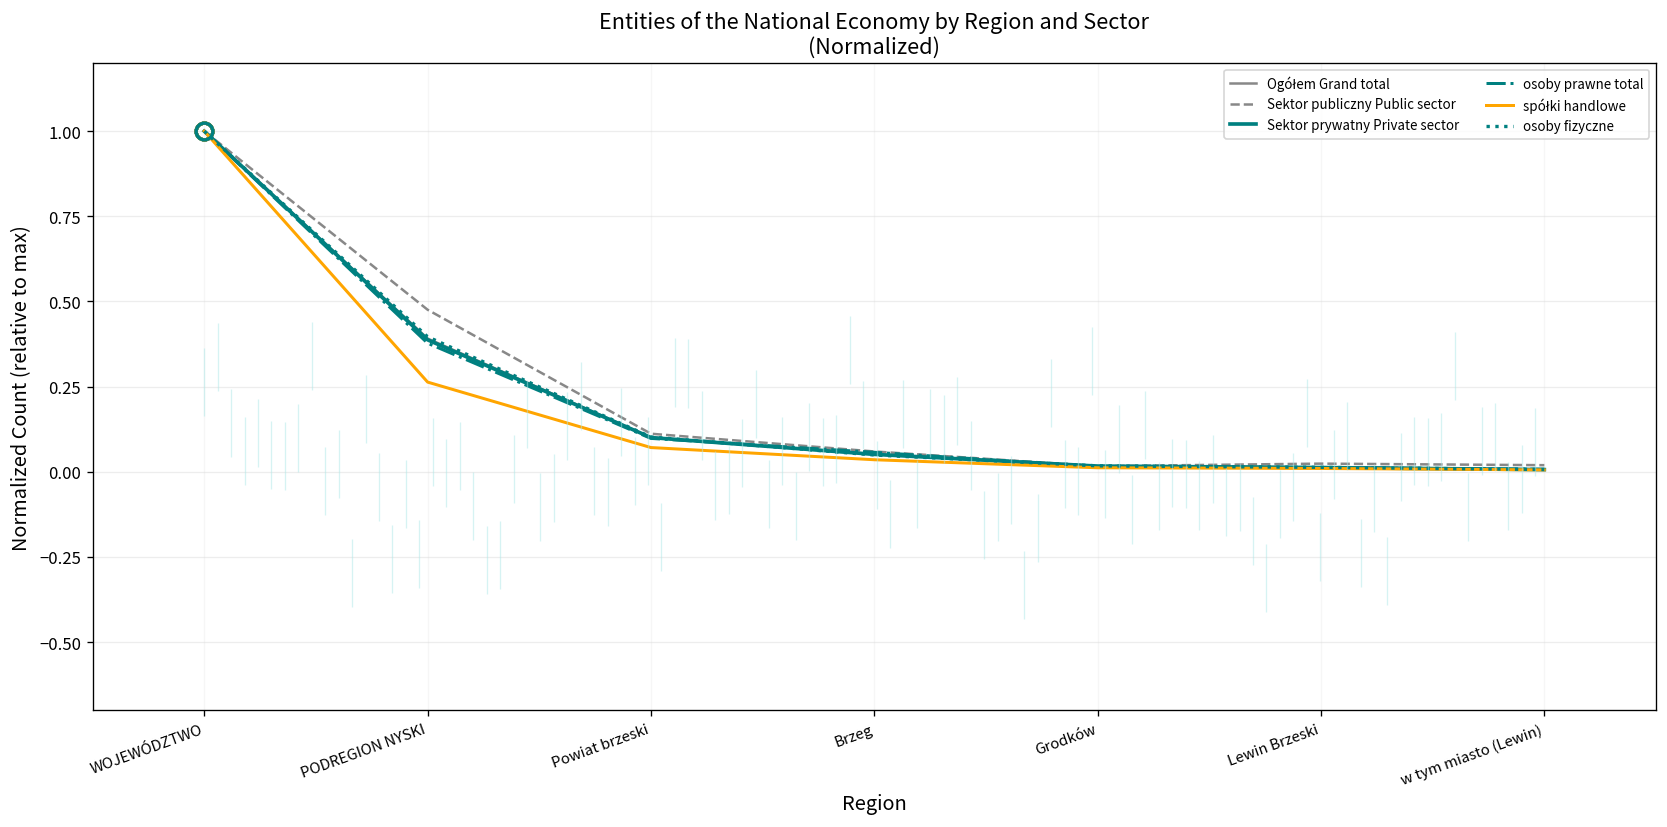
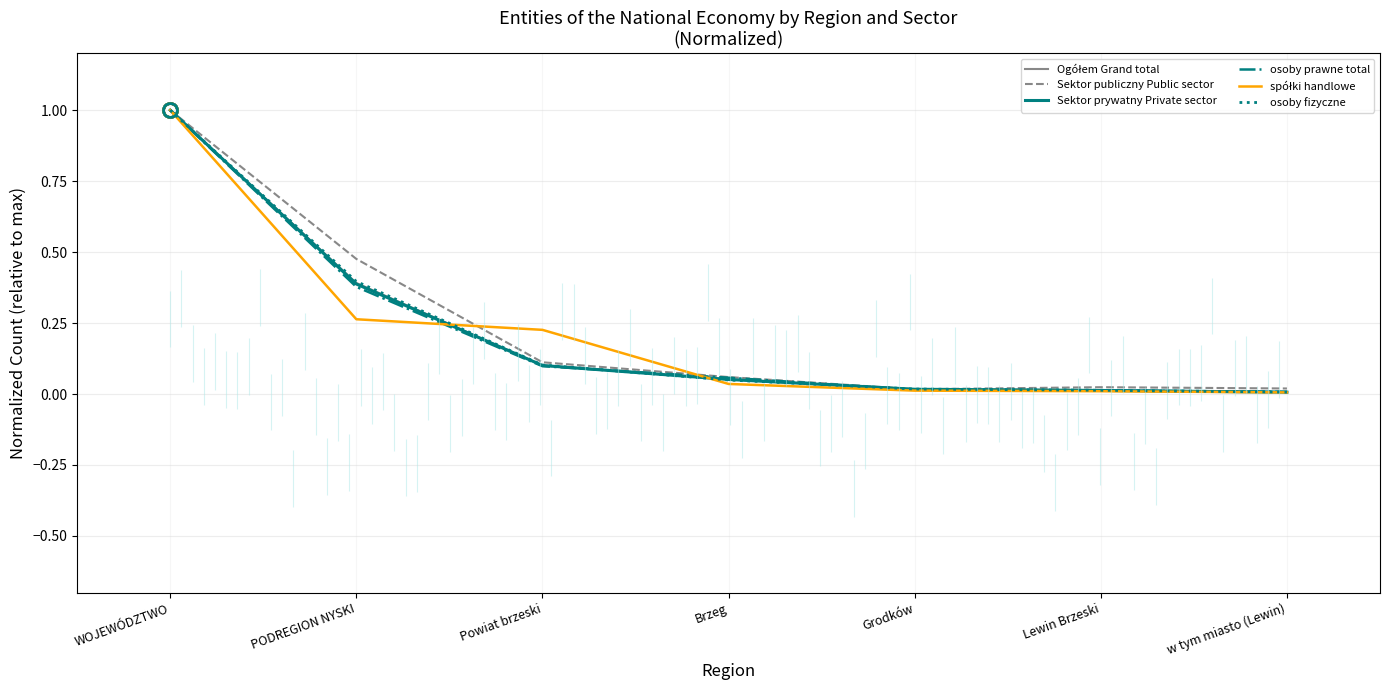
spółki handlowe, Powiat brzeski: 0.07 -> 0.23
